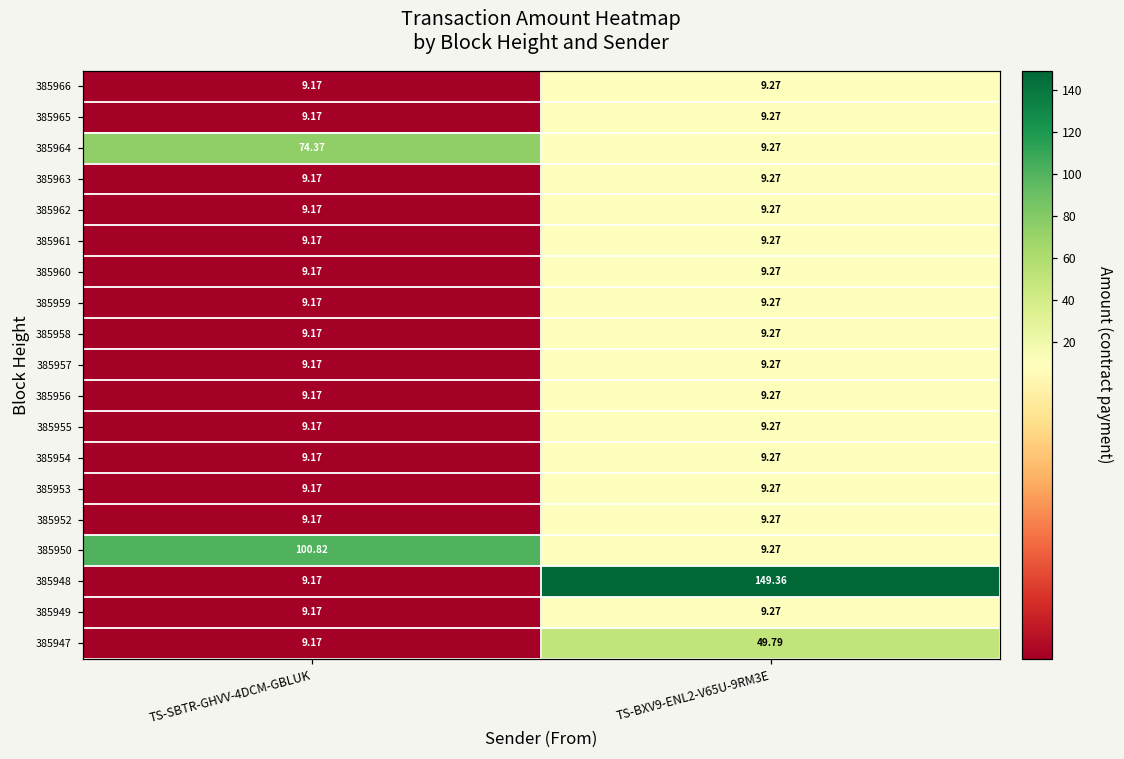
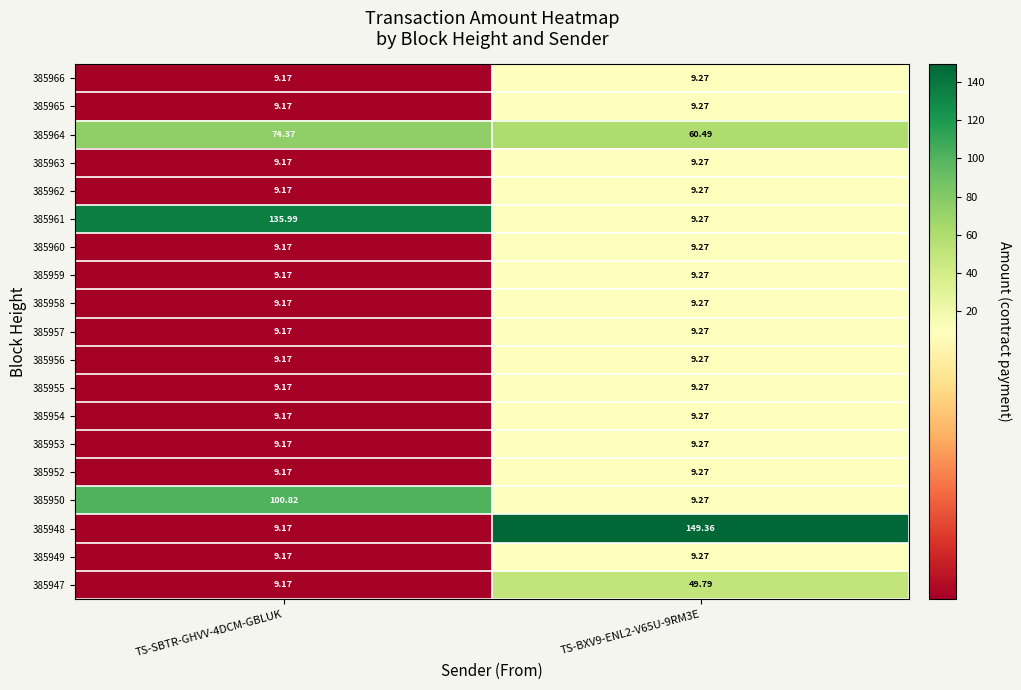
385964, TS-BXV9-ENL2-V65U-9RM3E: 9.27 -> 60.49
385961, TS-SBTR-GHVV-4DCM-GBLUK: 9.17 -> 135.99
